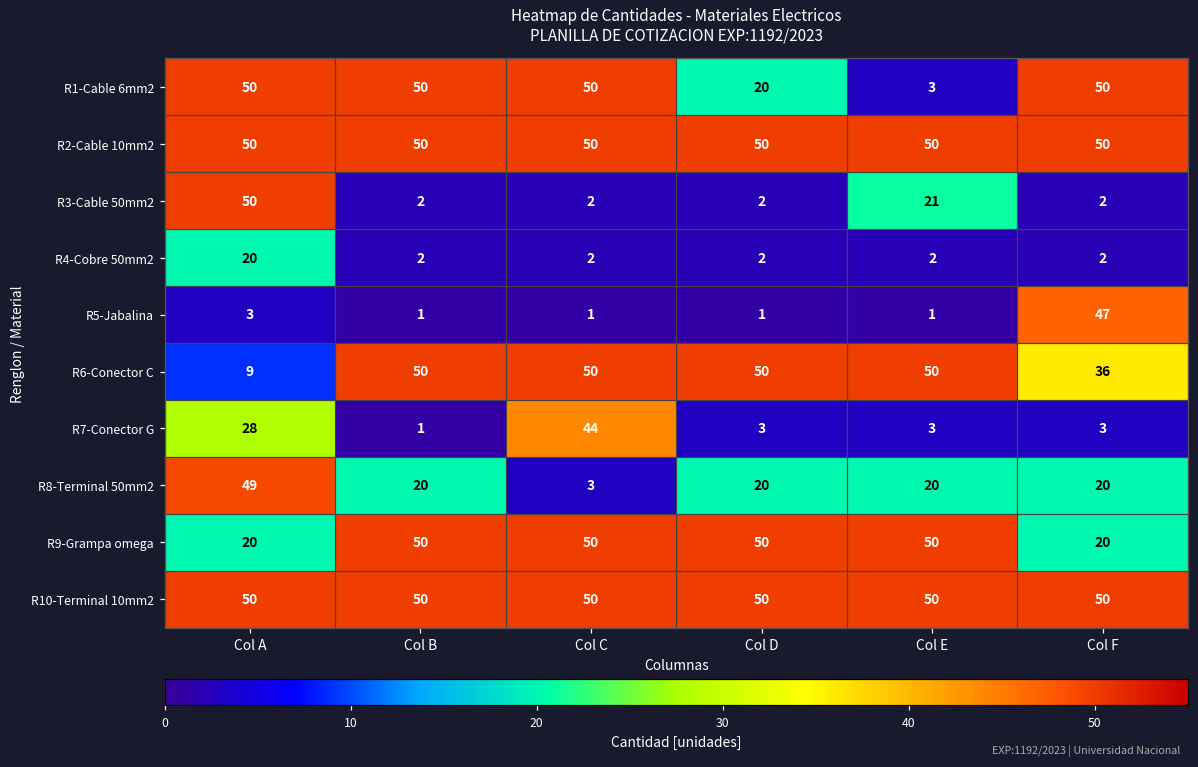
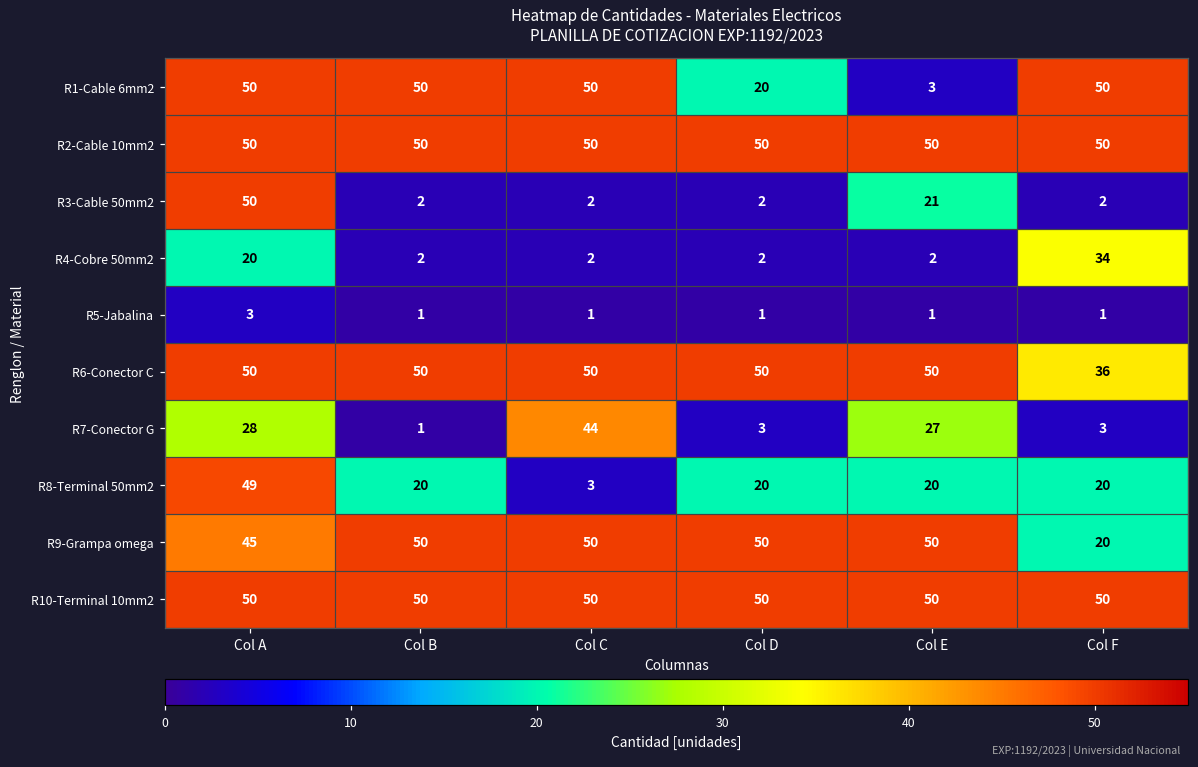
R4-Cobre 50mm2, Col F: 2 -> 34
R5-Jabalina, Col F: 47 -> 1
R6-Conector C, Col A: 9 -> 50
R7-Conector G, Col E: 3 -> 27
R9-Grampa omega, Col A: 20 -> 45
